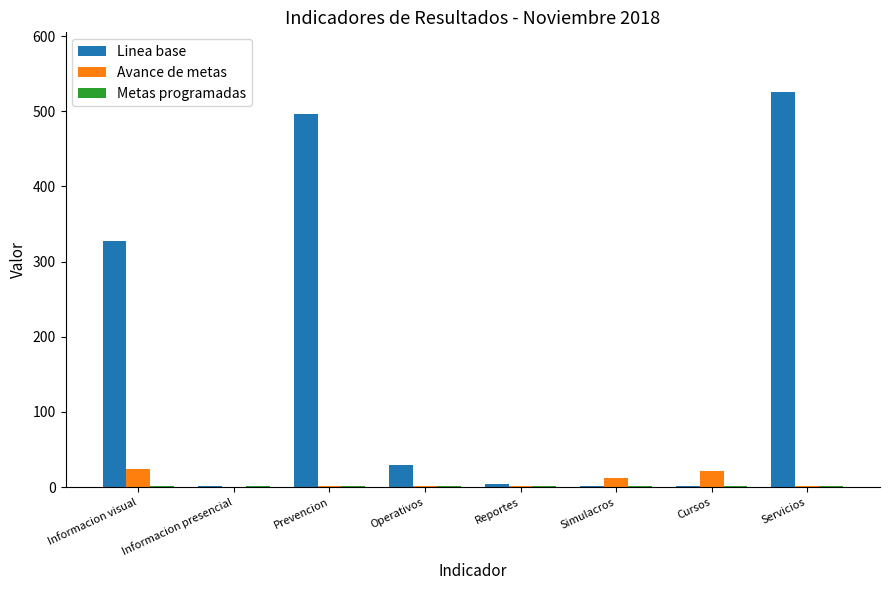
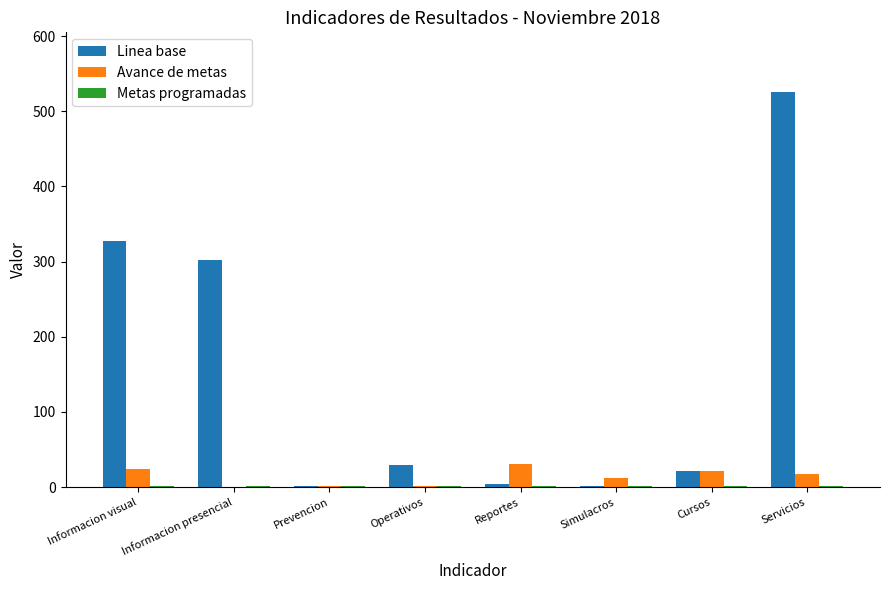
Linea base, Informacion presencial: 0 -> 300
Linea base, Prevencion: 500 -> 0
Avance de metas, Reportes: 0 -> 30
Linea base, Cursos: 0 -> 20
Avance de metas, Servicios: 0 -> 20
